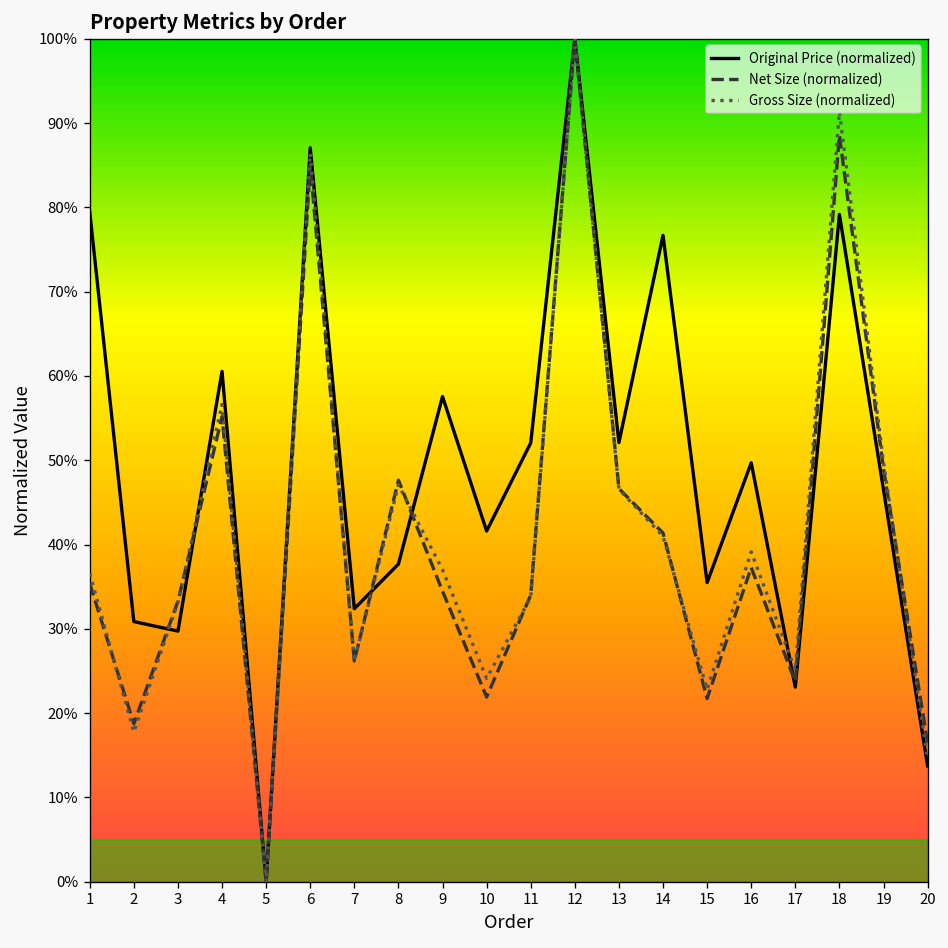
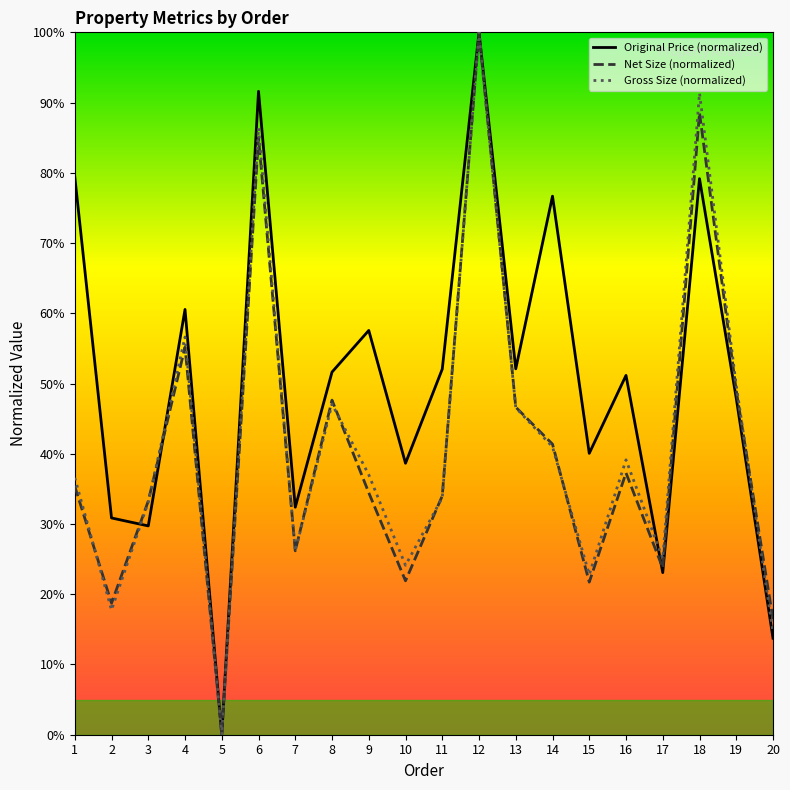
Original Price (normalized), 6: 87% -> 92%
Original Price (normalized), 8: 38% -> 52%
Original Price (normalized), 10: 42% -> 39%
Original Price (normalized), 15: 35% -> 40%
Original Price (normalized), 16: 50% -> 51%
Original Price (normalized), 19: 46% -> 48%
